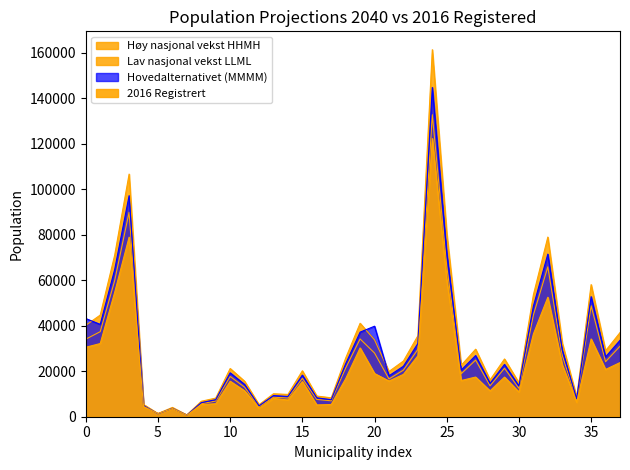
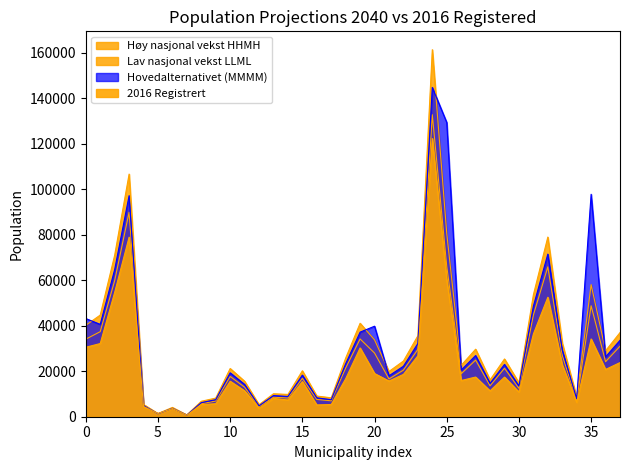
Hovedalternativet (MMMM), 25: 72000 -> 129000
Hovedalternativet (MMMM), 35: 53000 -> 98000
